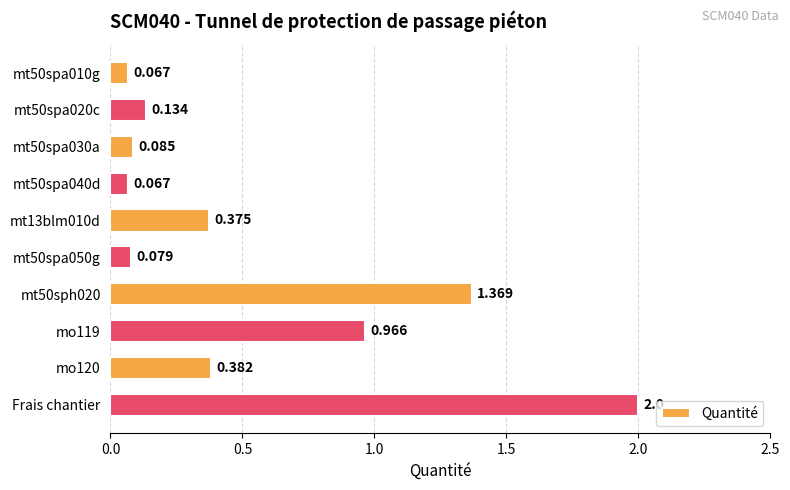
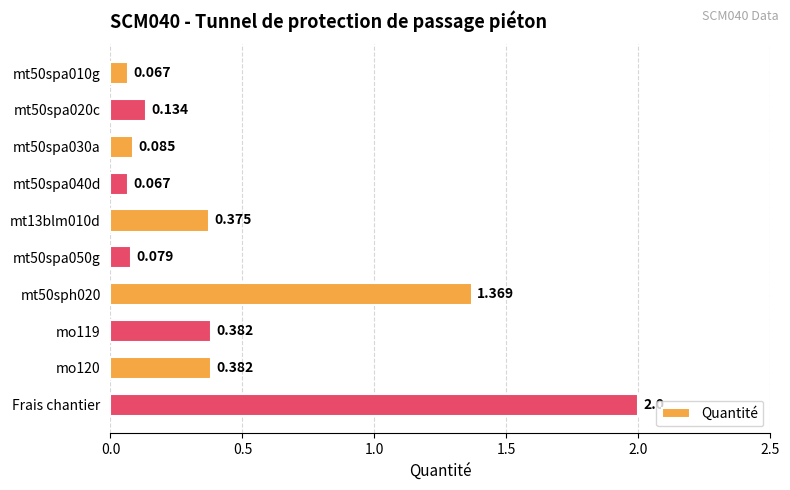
mo119: 0.966 -> 0.382
